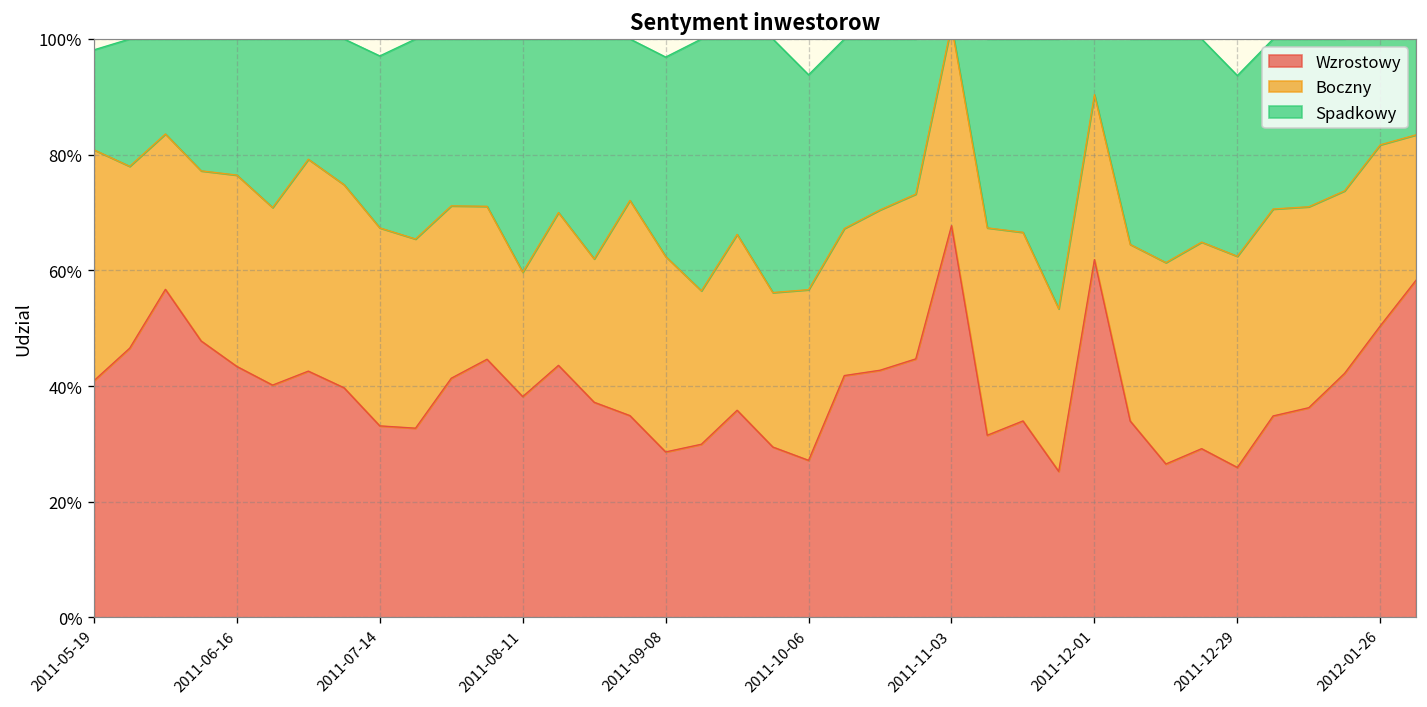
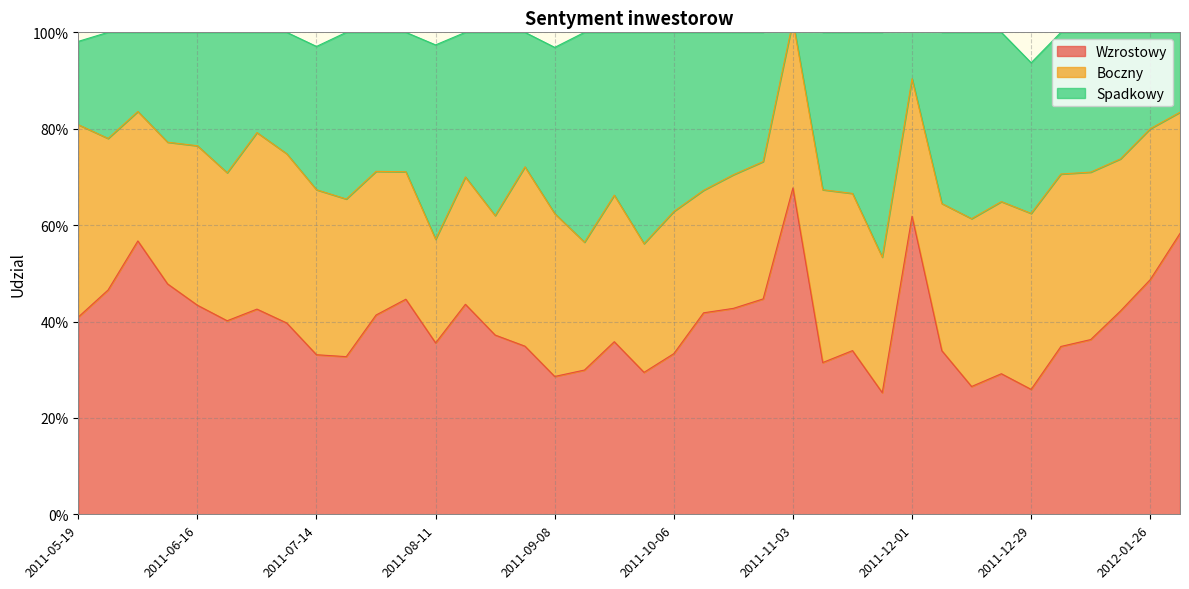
Wzrostowy, 2011-08-11: 38% -> 36%
Wzrostowy, 2011-10-06: 27% -> 33%
Wzrostowy, 2012-01-26: 50% -> 49%
